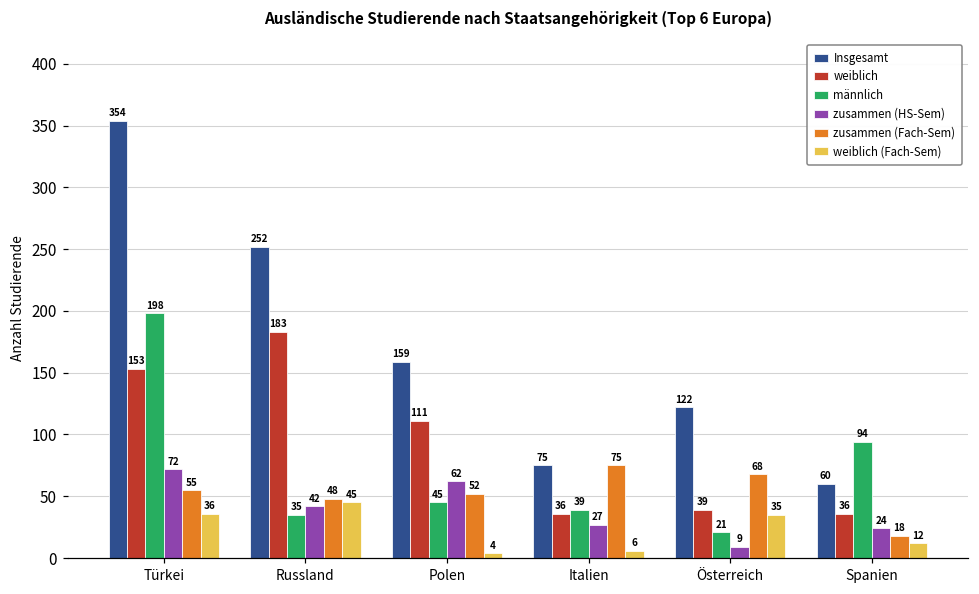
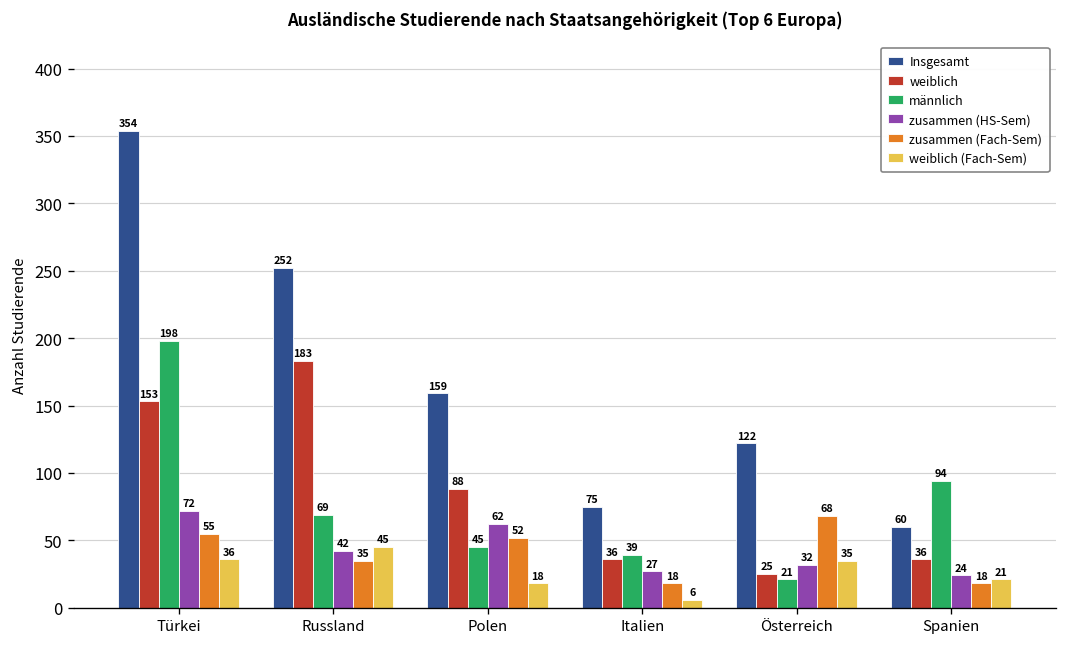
männlich, Russland: 35 -> 69
zusammen (Fach-Sem), Russland: 48 -> 35
weiblich, Polen: 111 -> 88
weiblich (Fach-Sem), Polen: 4 -> 18
zusammen (Fach-Sem), Italien: 75 -> 18
weiblich, Österreich: 39 -> 25
zusammen (HS-Sem), Österreich: 9 -> 32
weiblich (Fach-Sem), Spanien: 12 -> 21
